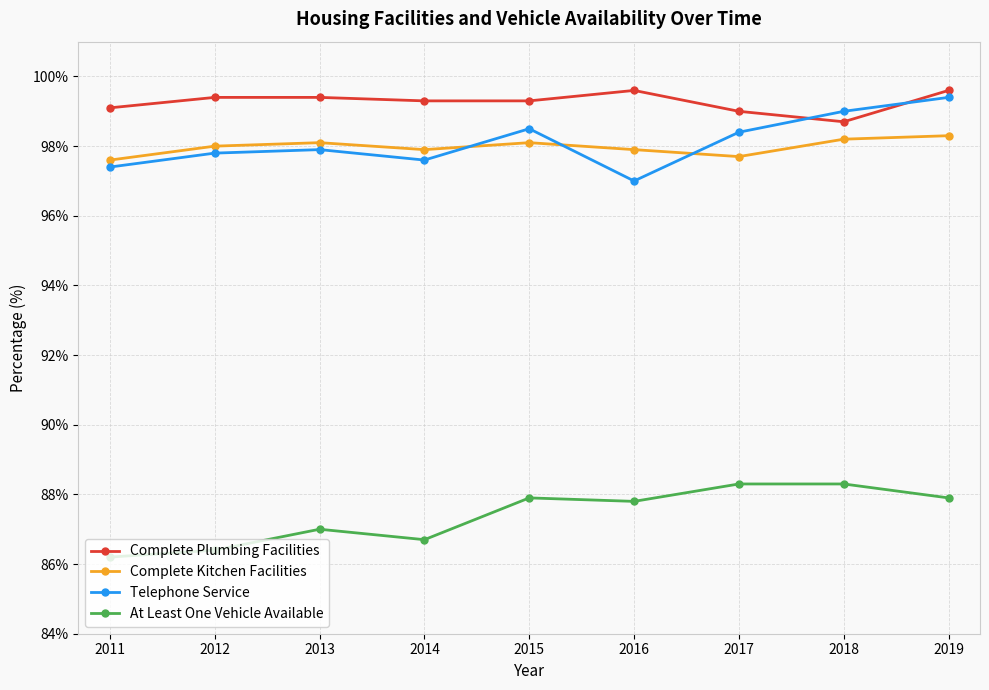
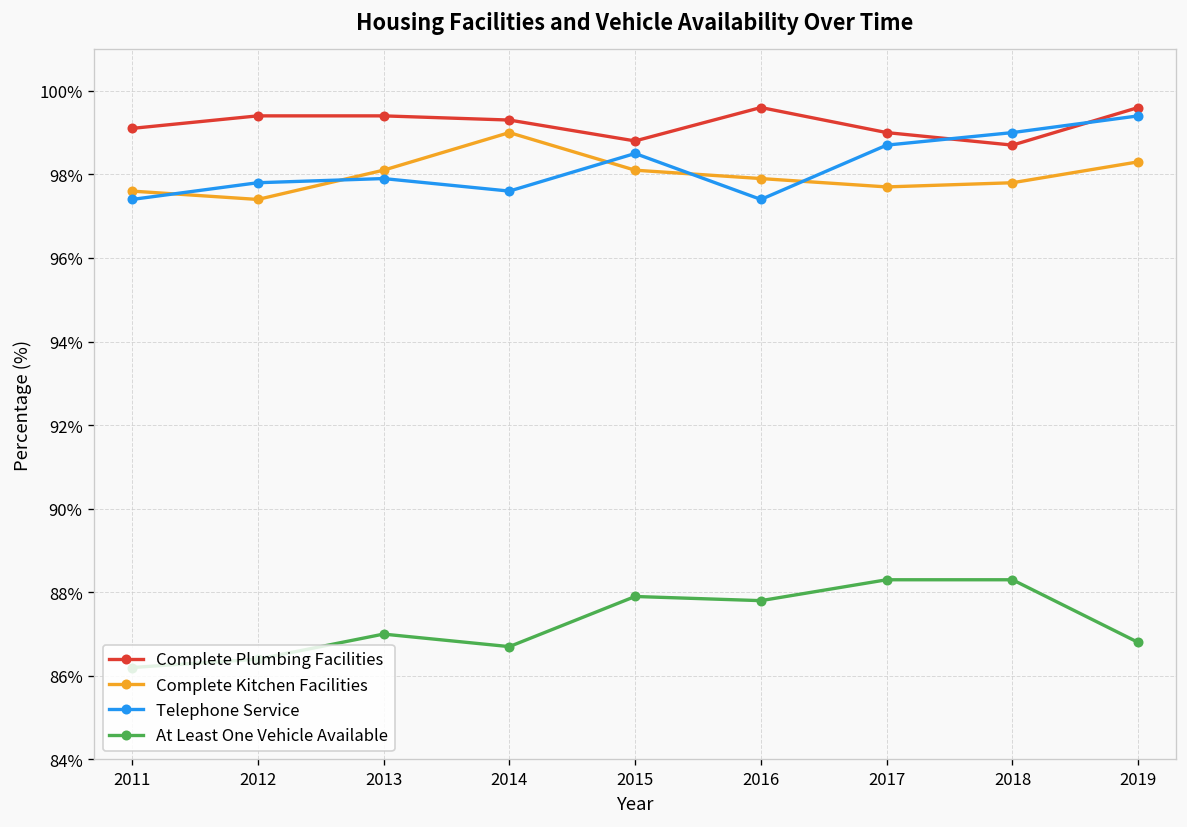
Complete Kitchen Facilities, 2012: 98.0% -> 97.4%
Complete Kitchen Facilities, 2014: 97.9% -> 99.0%
Complete Plumbing Facilities, 2015: 99.3% -> 98.8%
Telephone Service, 2016: 97.0% -> 97.4%
Telephone Service, 2017: 98.4% -> 98.7%
Complete Kitchen Facilities, 2018: 98.2% -> 97.8%
At Least One Vehicle Available, 2019: 87.9% -> 86.8%
